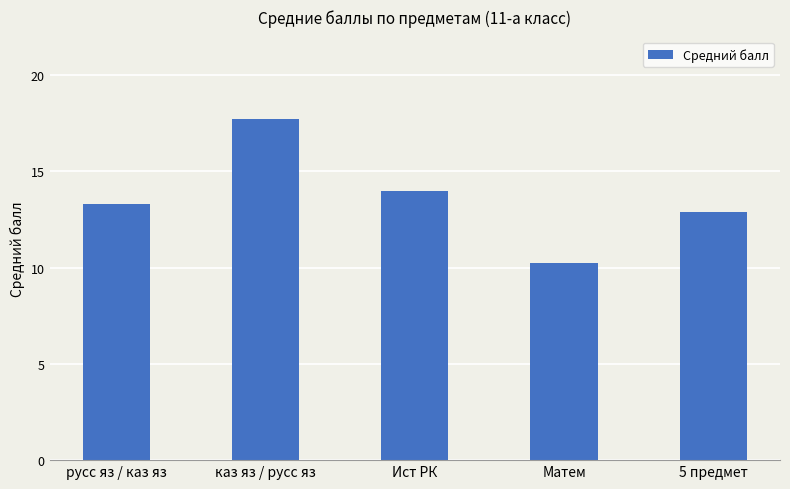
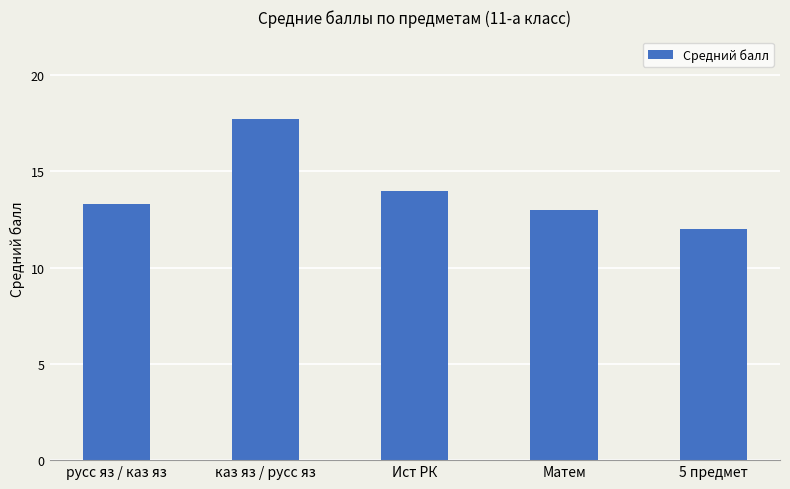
Матем: 10.3 -> 13.0
5 предмет: 12.9 -> 12.0
